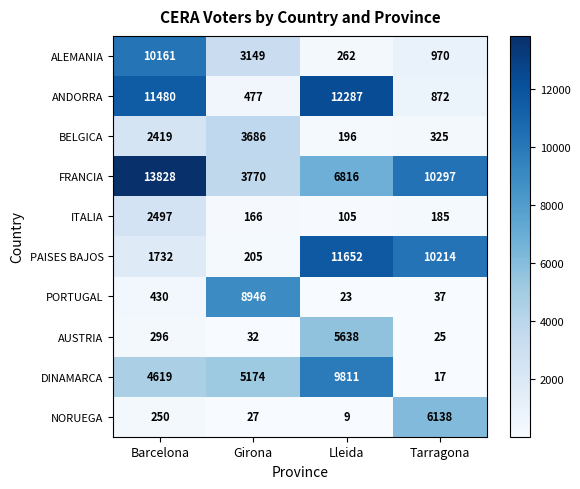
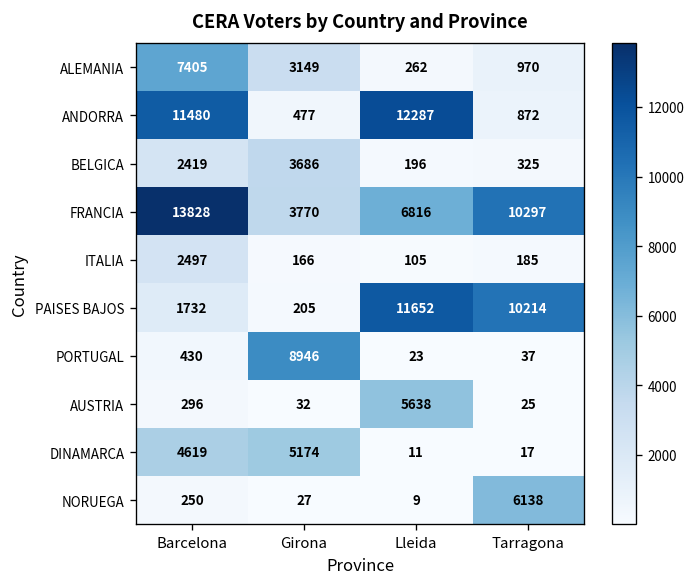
ALEMANIA, Barcelona: 10161 -> 7405
DINAMARCA, Lleida: 9811 -> 11
